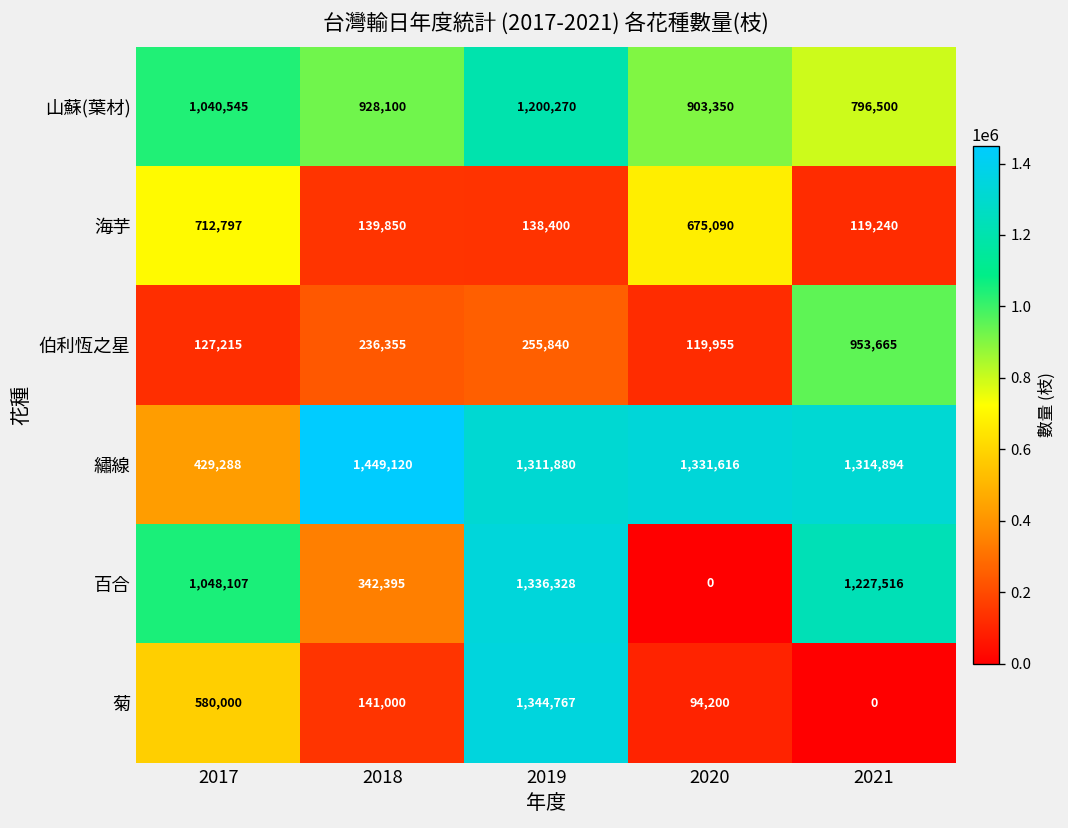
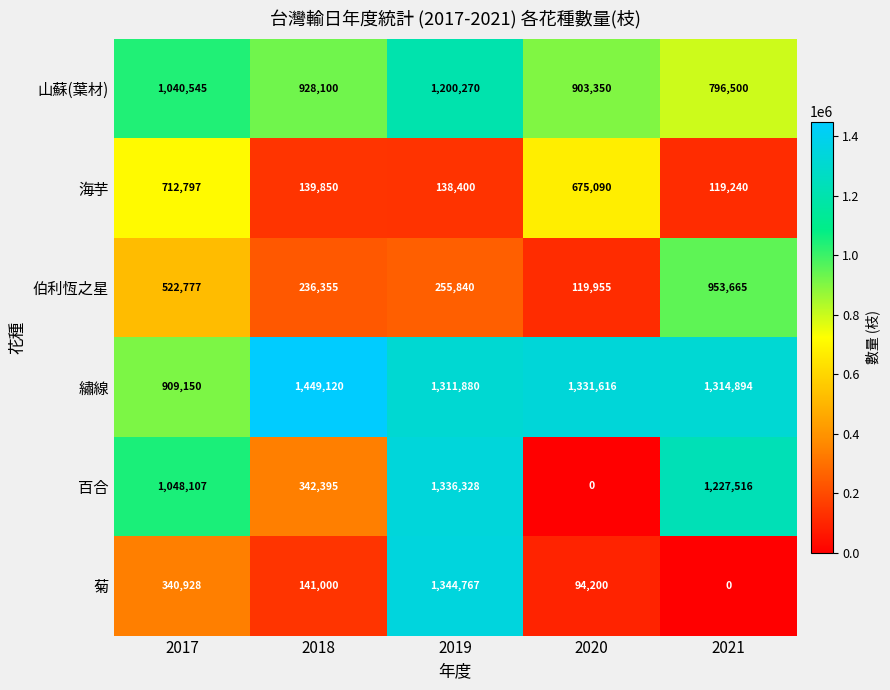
伯利恆之星, 2017: 127,215 -> 522,777
繡線, 2017: 429,288 -> 909,150
菊, 2017: 580,000 -> 340,928
